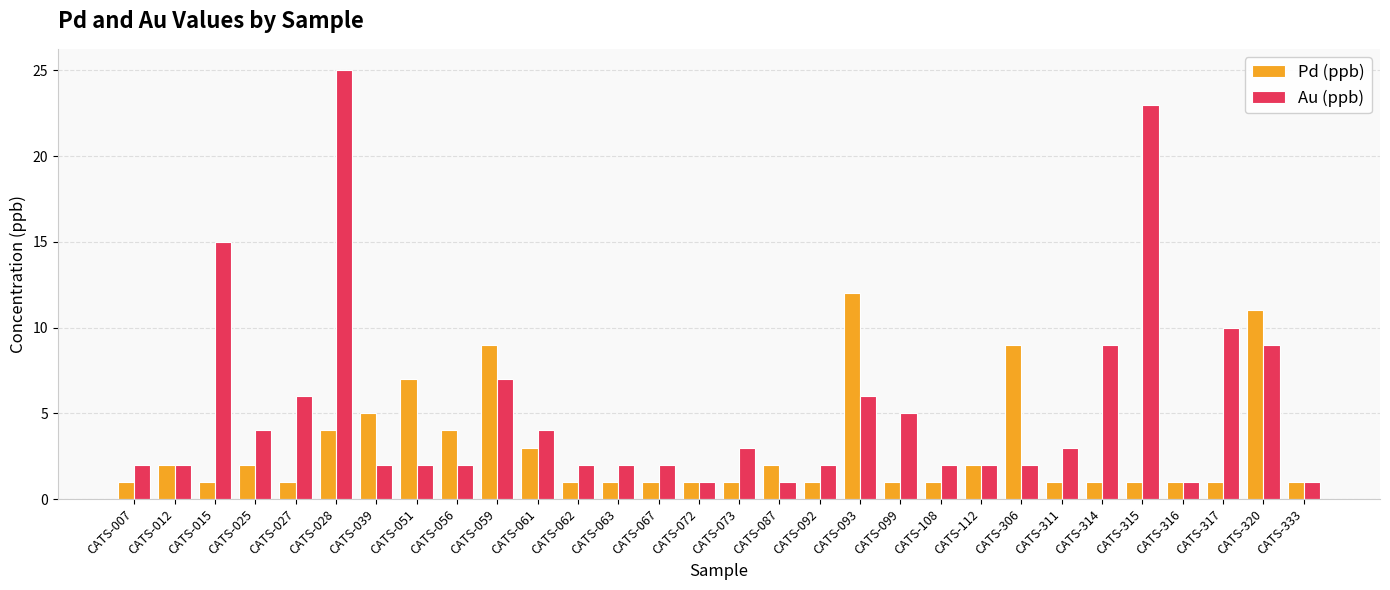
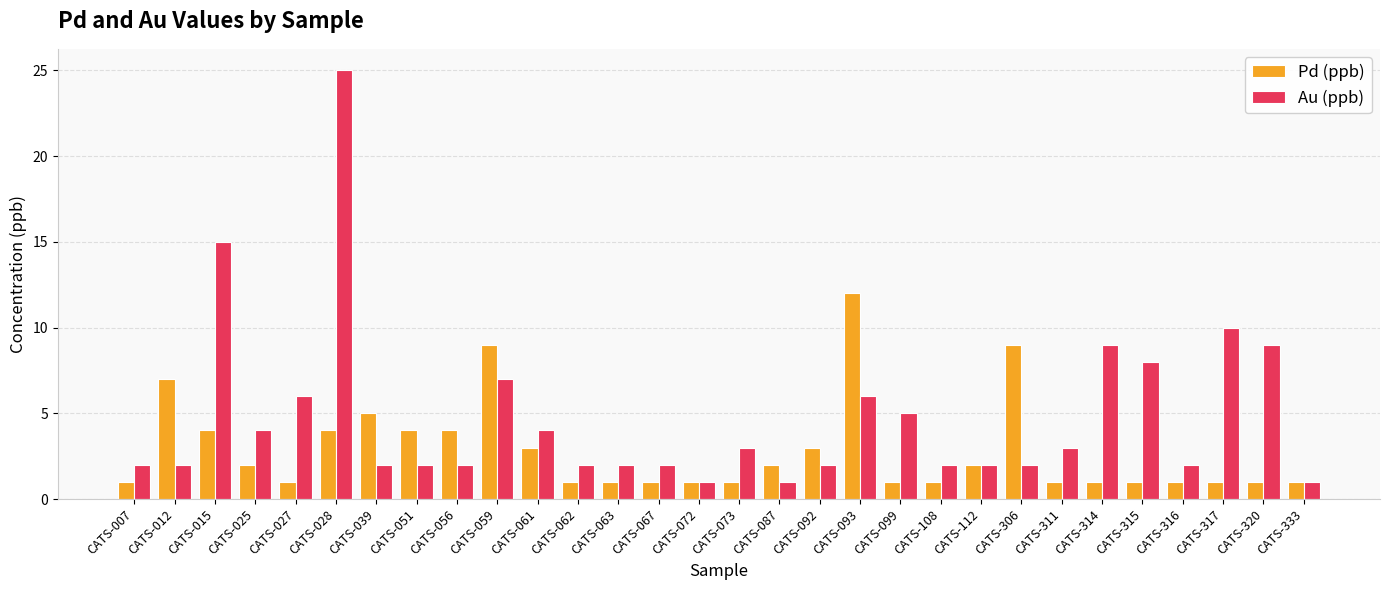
Pd (ppb), CATS-012: 2 -> 7
Pd (ppb), CATS-015: 1 -> 4
Pd (ppb), CATS-051: 7 -> 4
Pd (ppb), CATS-092: 1 -> 3
Au (ppb), CATS-315: 23 -> 8
Au (ppb), CATS-316: 1 -> 2
Pd (ppb), CATS-320: 11 -> 1
